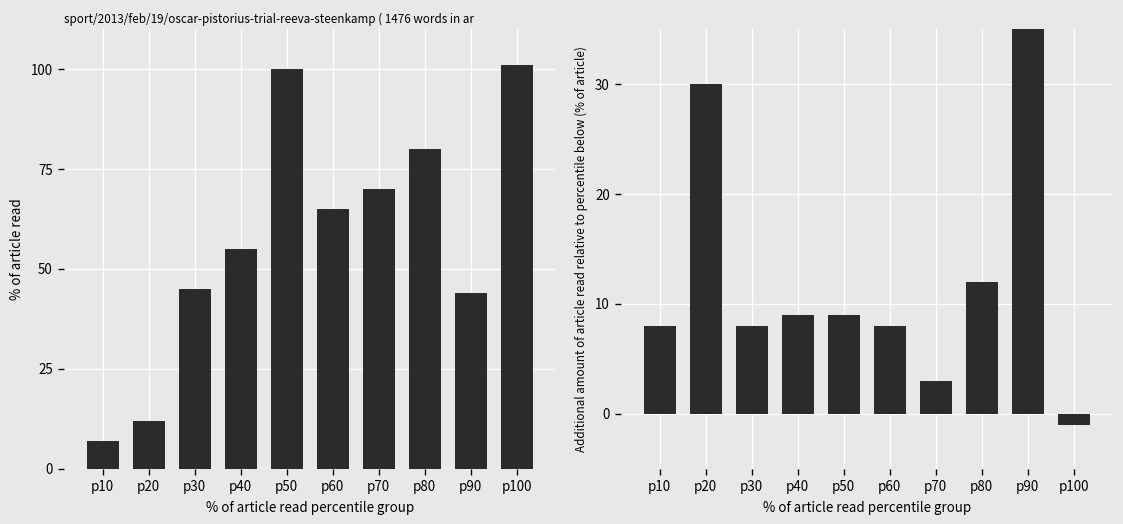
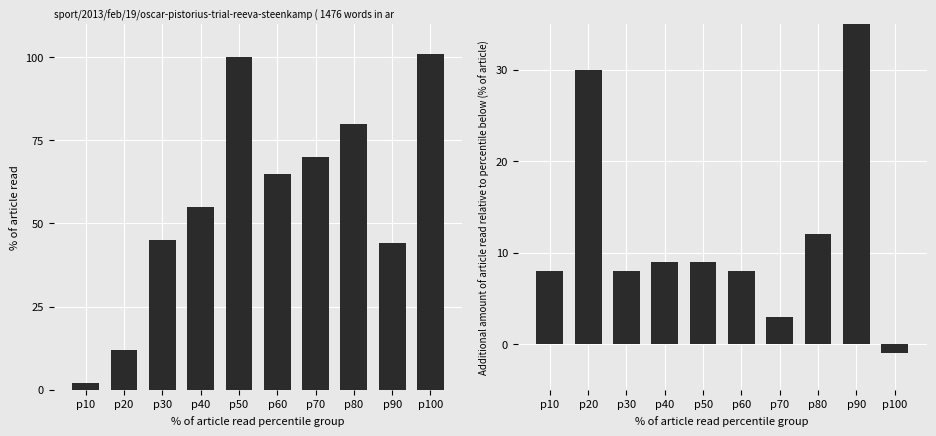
sport/2013/feb/19/oscar-pistorius-trial-reeva-steenkamp ( 1476 words in ar, p10: 7 -> 2
